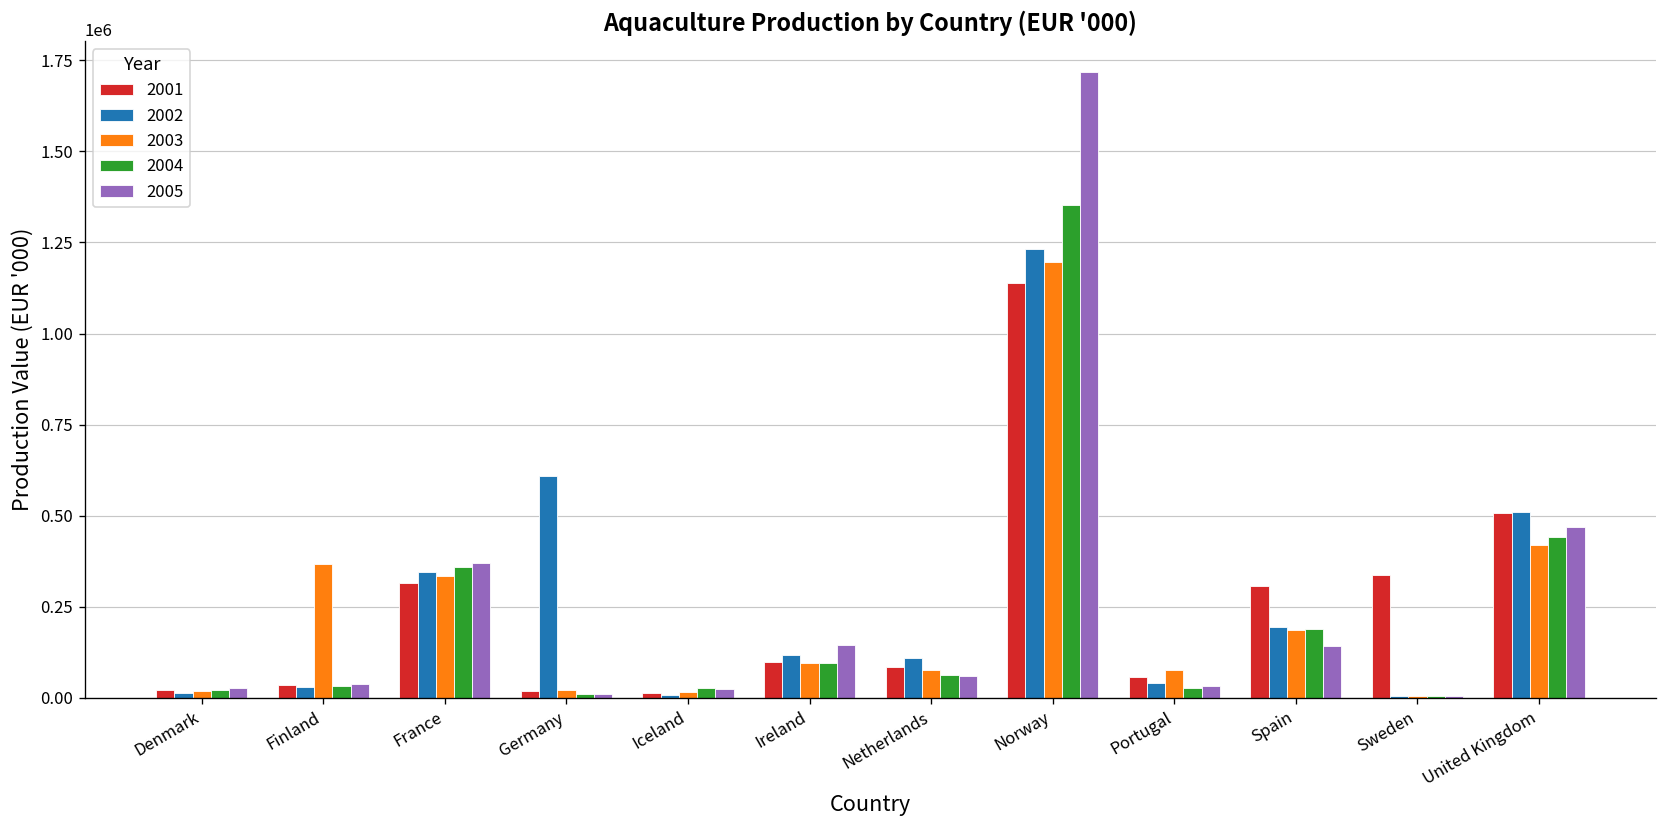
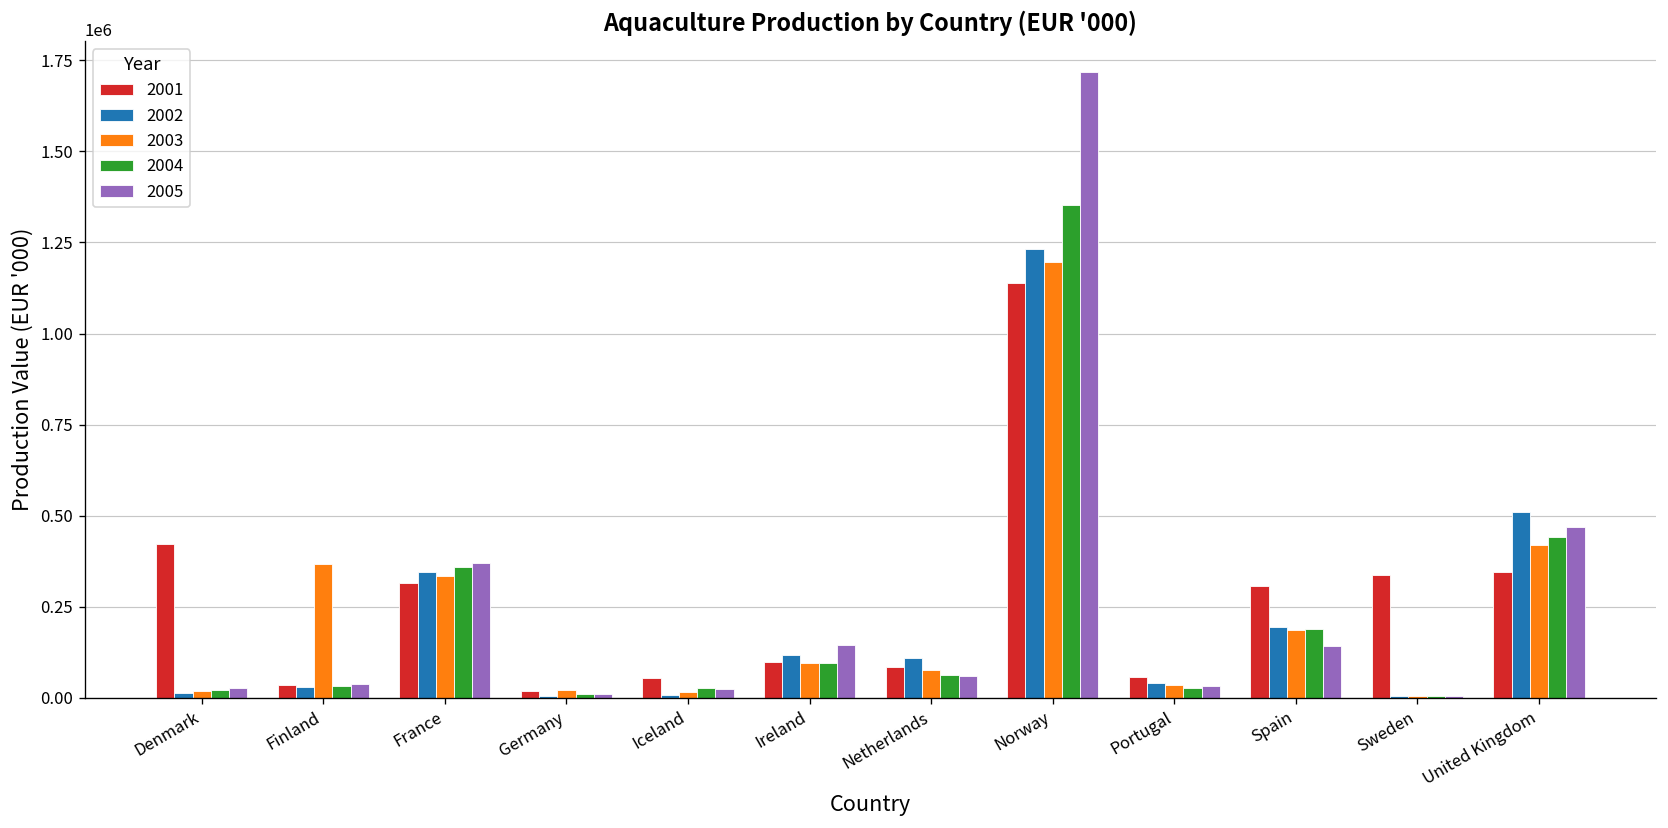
2001, Denmark: 20000 -> 420000
2002, Germany: 610000 -> 10000
2001, Iceland: 10000 -> 60000
2003, Portugal: 80000 -> 30000
2001, United Kingdom: 510000 -> 340000
